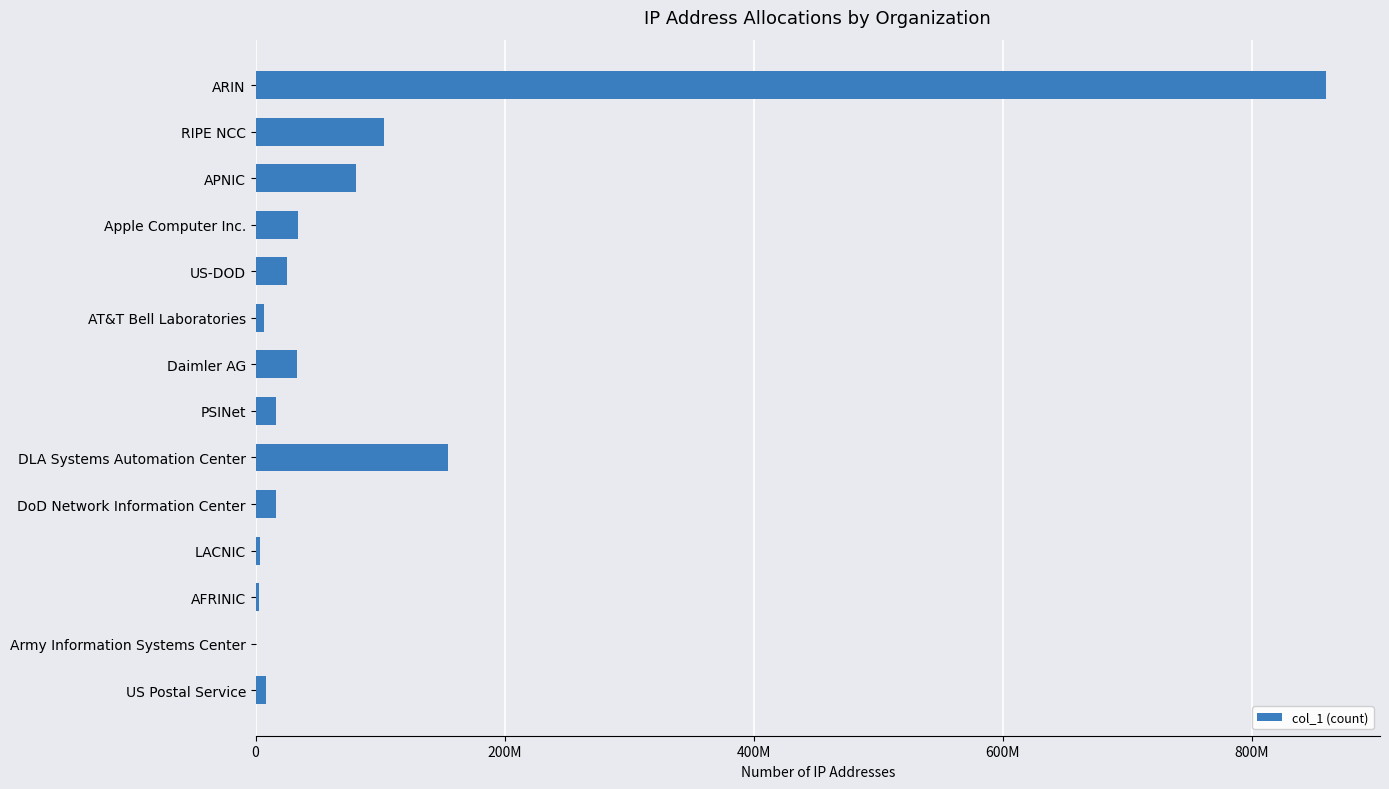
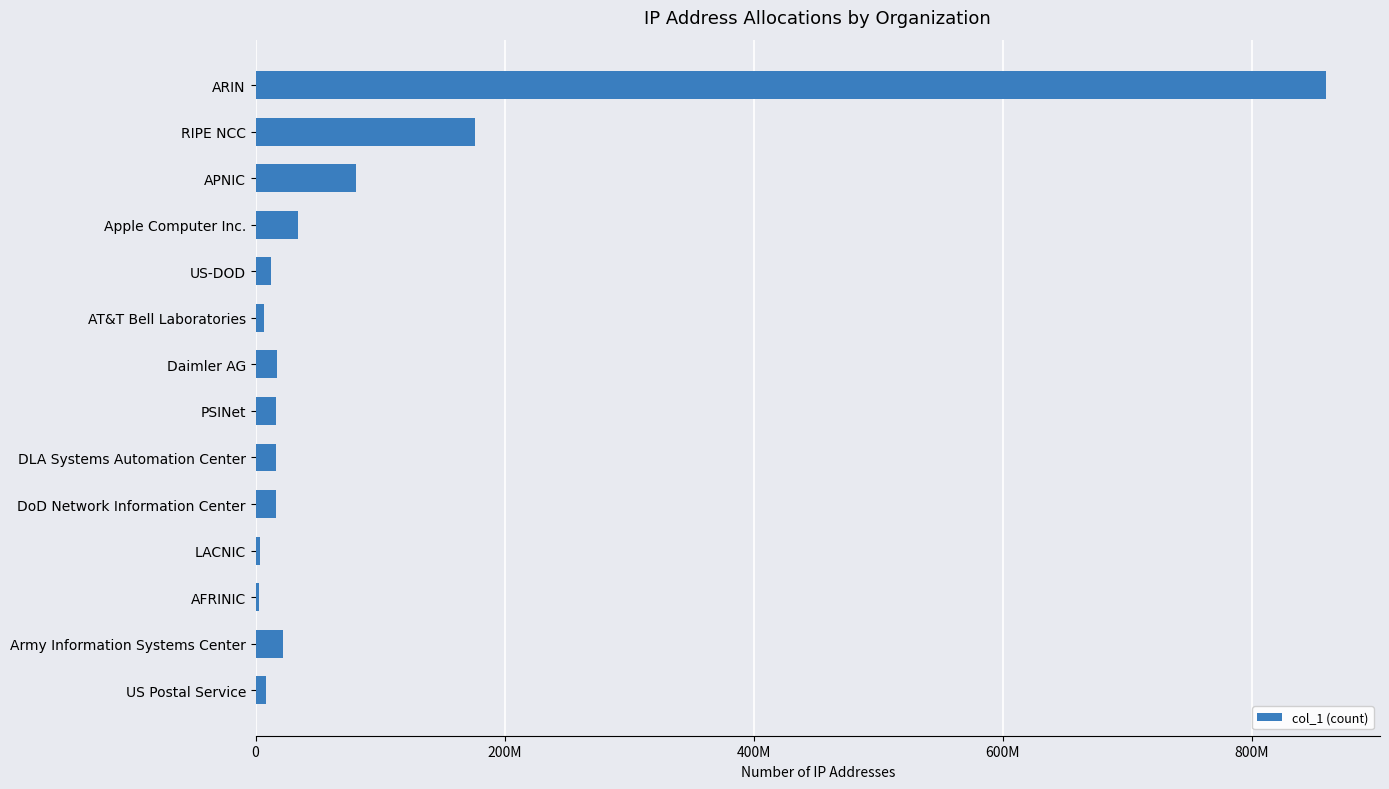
RIPE NCC: 103000000 -> 176000000
US-DOD: 25000000 -> 12000000
Daimler AG: 34000000 -> 17000000
DLA Systems Automation Center: 155000000 -> 17000000
Army Information Systems Center: 0 -> 22000000
